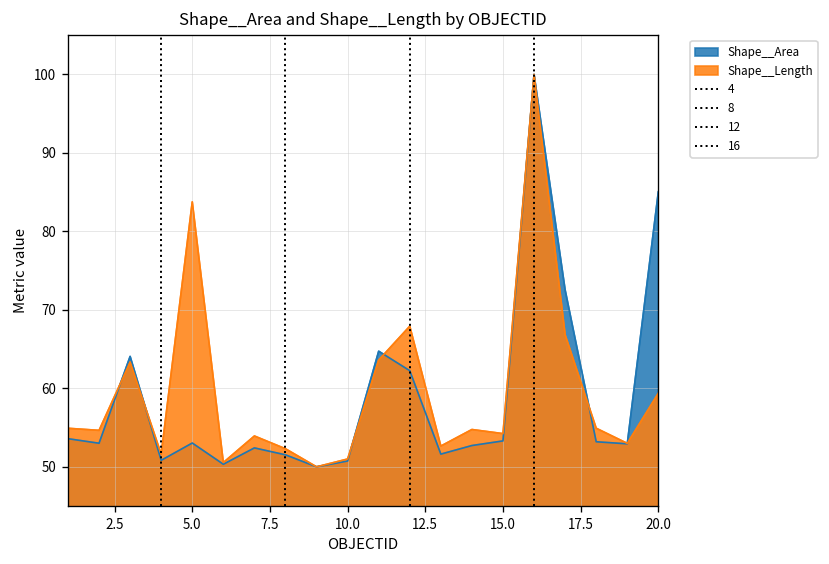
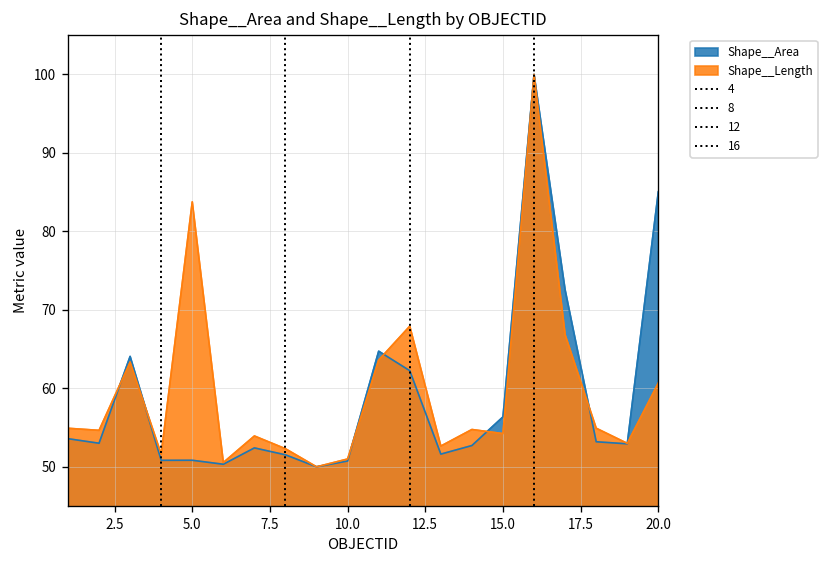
Shape__Area, 5.0: 53 -> 51
Shape__Area, 15.0: 53 -> 56
Shape__Length, 20.0: 59 -> 61
